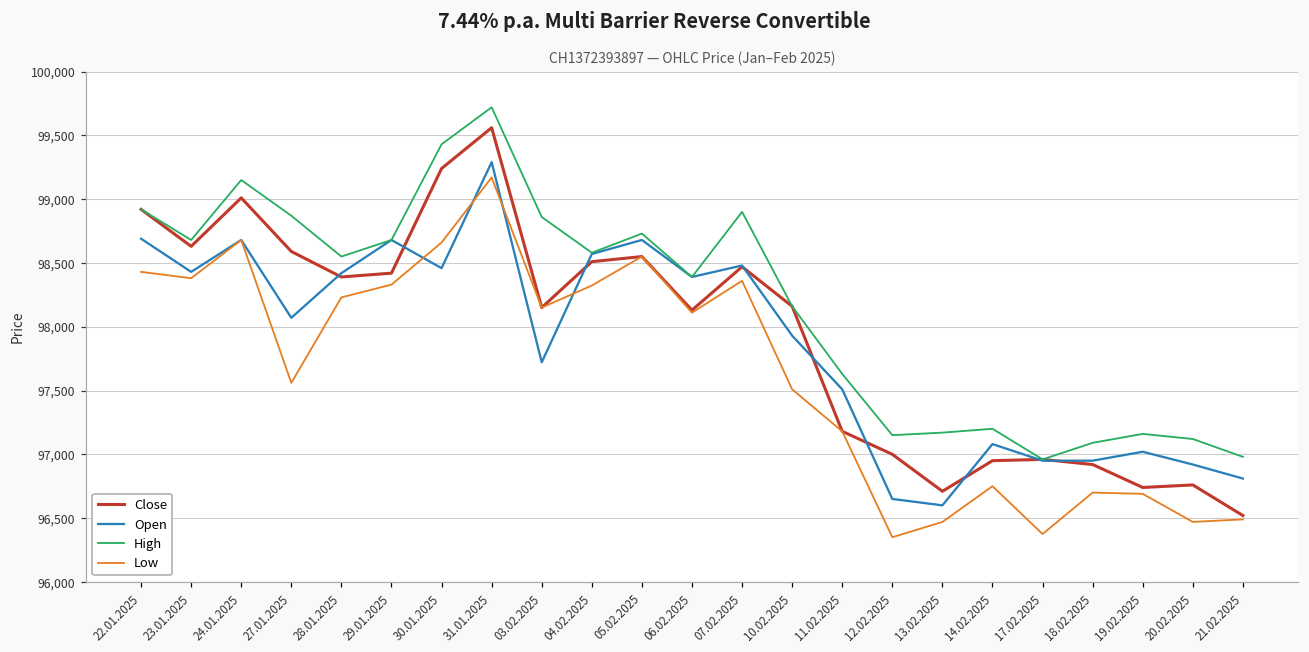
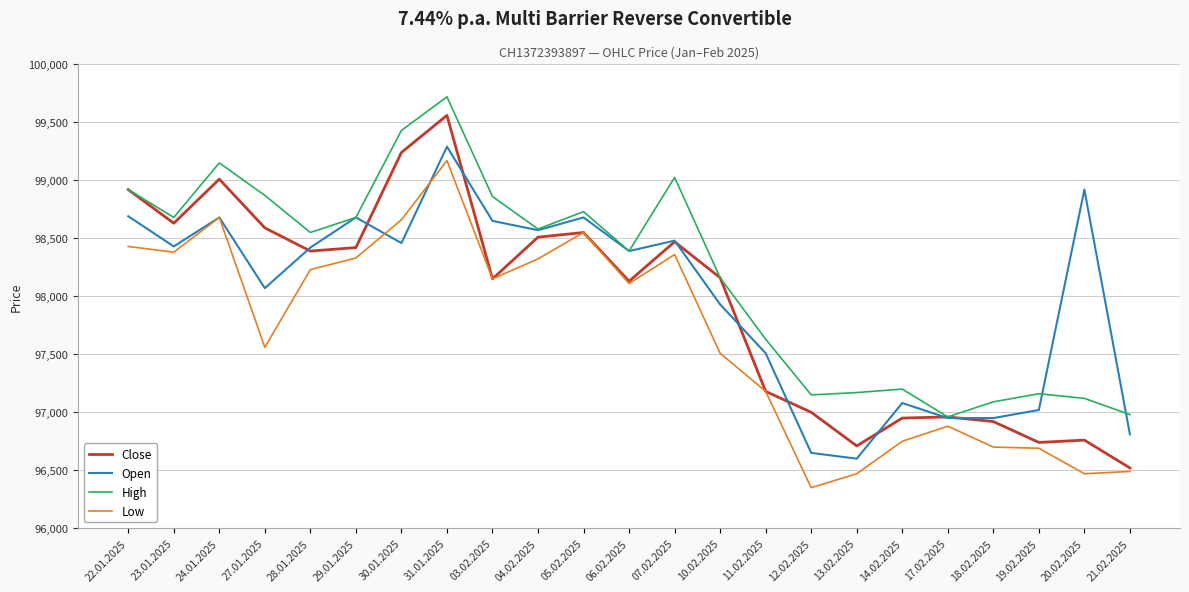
Open, 03.02.2025: 97,720 -> 98,650
High, 07.02.2025: 98,900 -> 99,030
Low, 17.02.2025: 96,380 -> 96,880
Open, 20.02.2025: 96,920 -> 98,920
